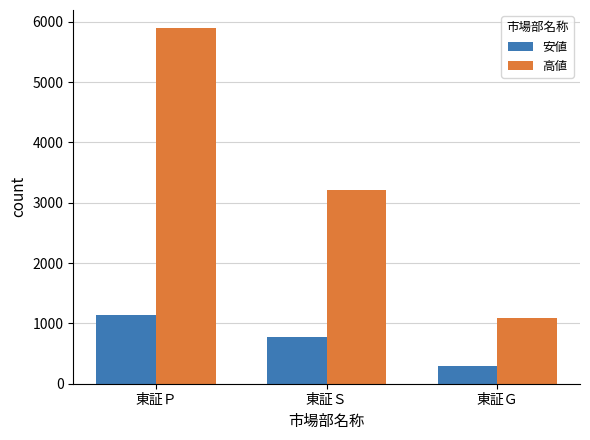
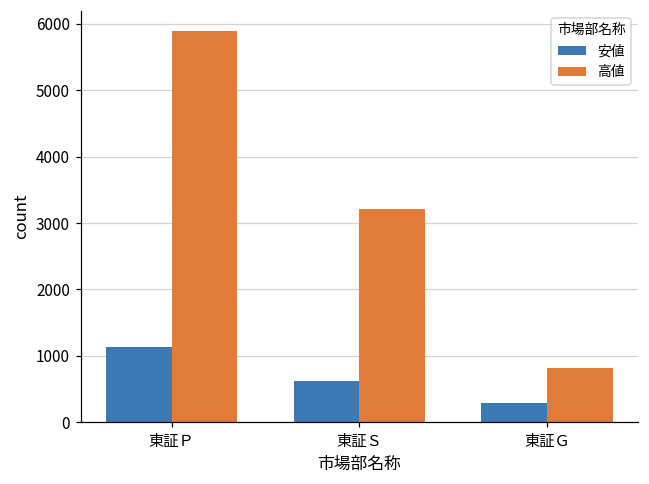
安値, 東証Ｓ: 800 -> 600
高値, 東証Ｇ: 1100 -> 800
